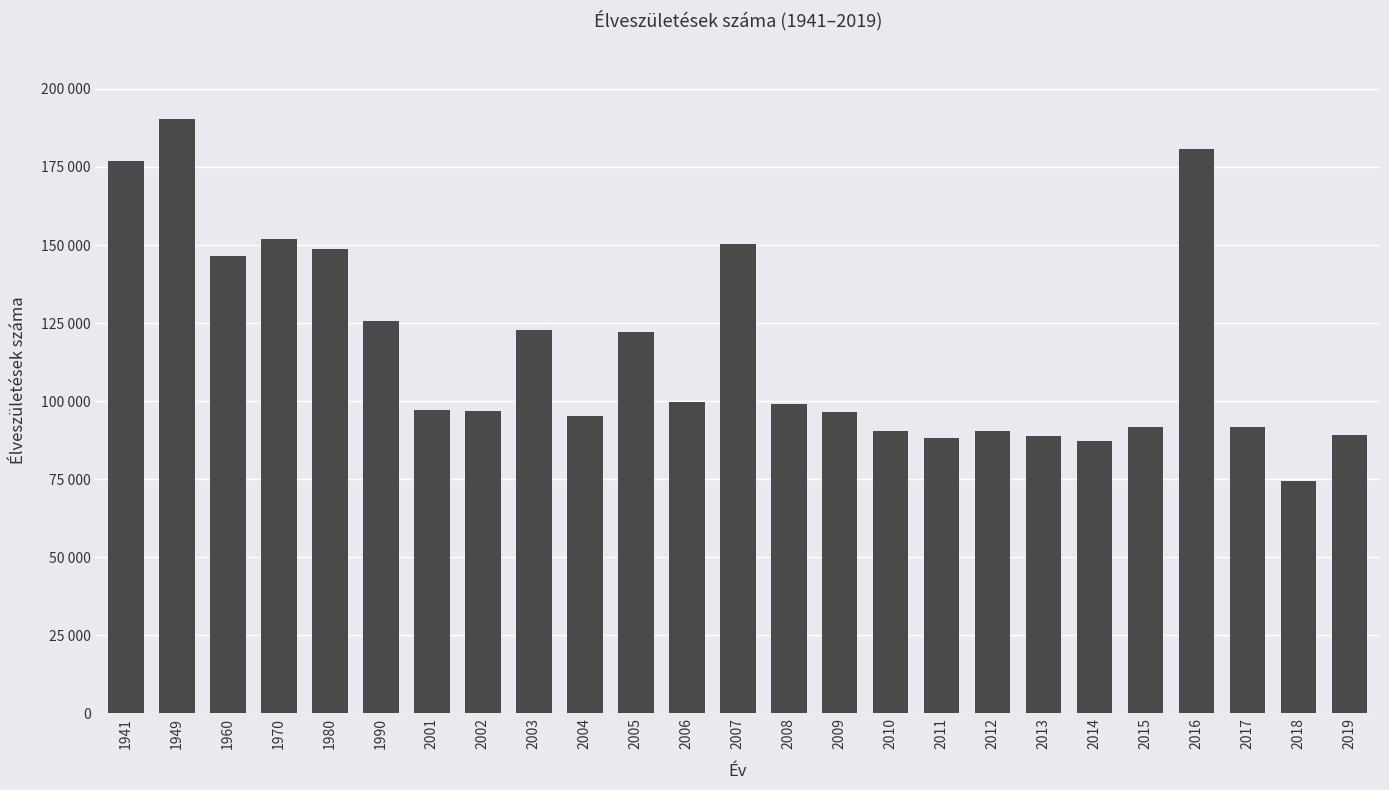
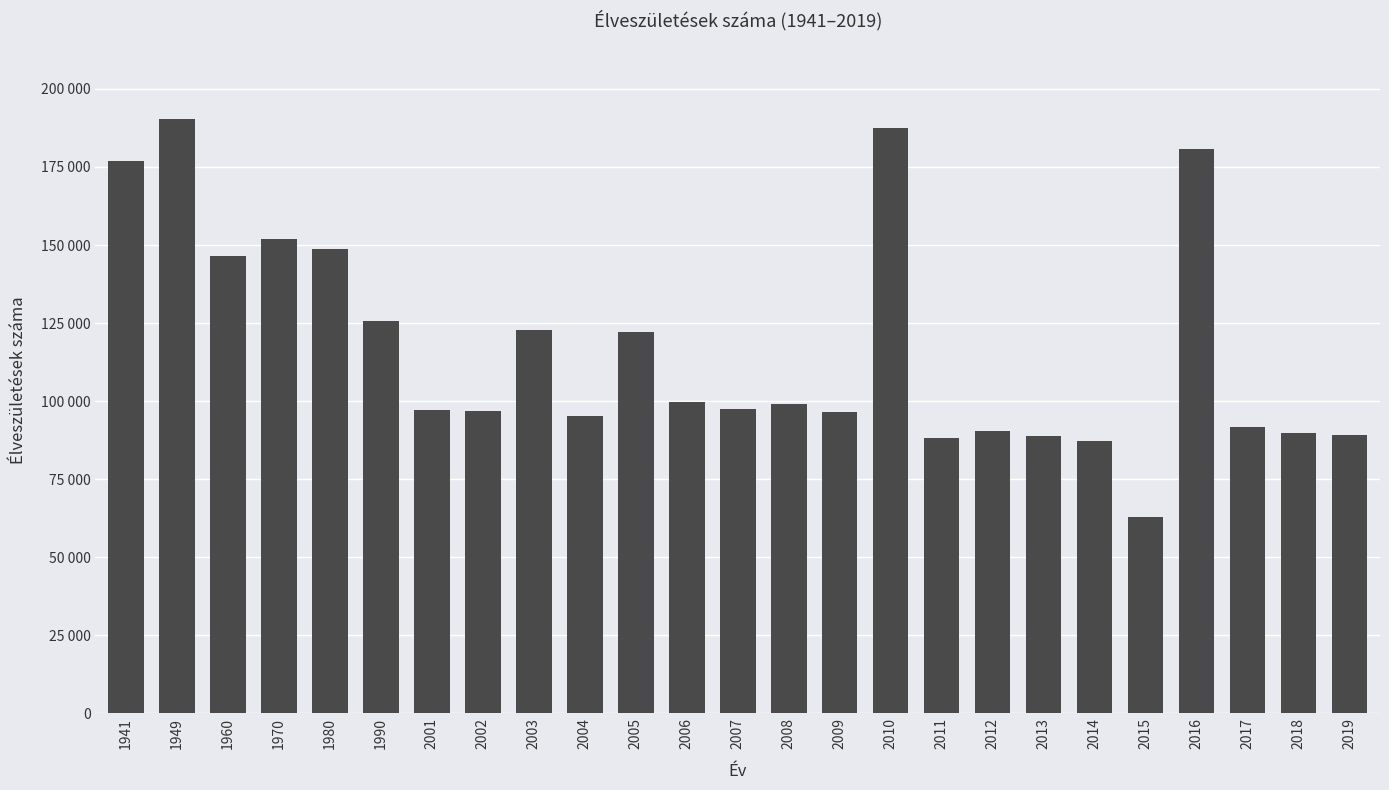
2007: 150000 -> 98000
2010: 90000 -> 188000
2015: 92000 -> 63000
2018: 75000 -> 90000
